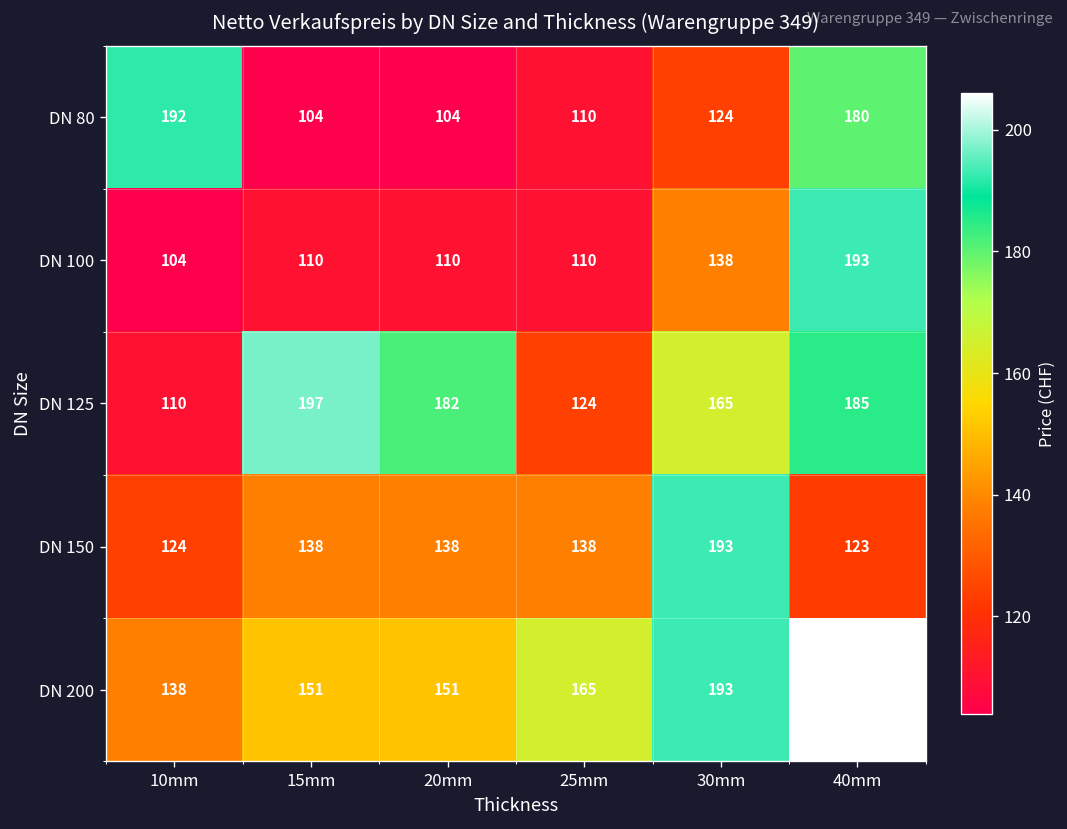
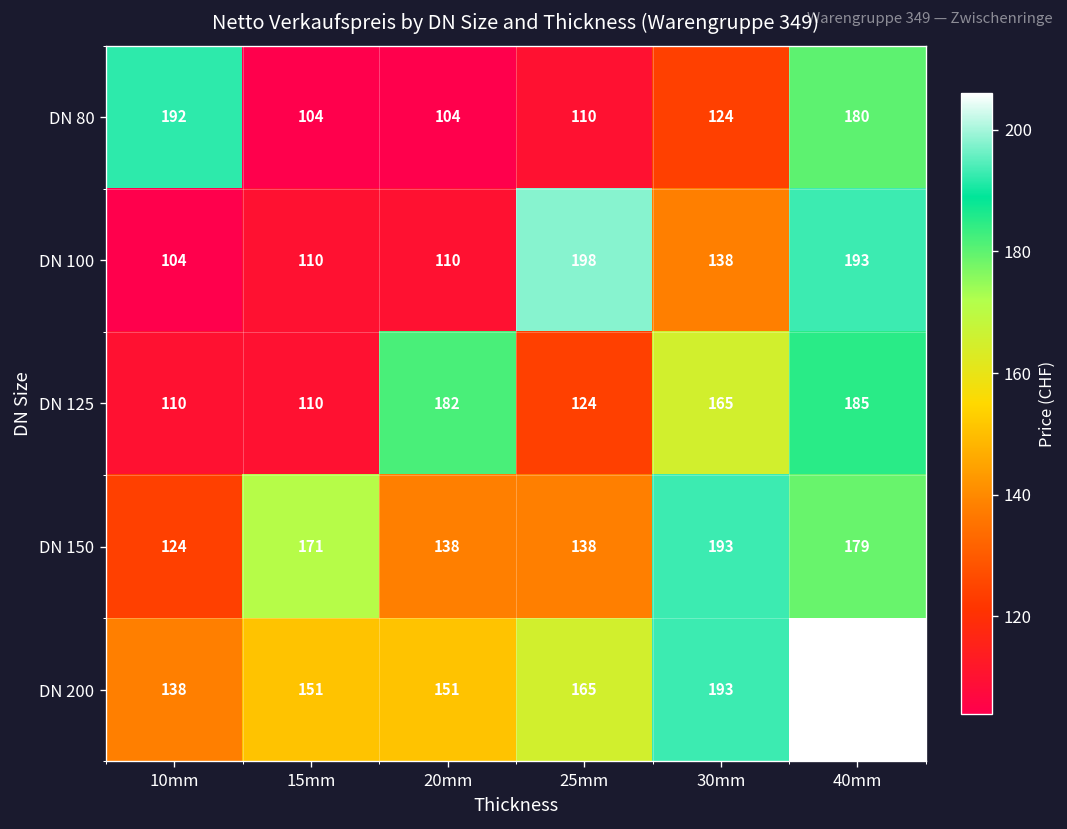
DN 100, 25mm: 110 -> 198
DN 125, 15mm: 197 -> 110
DN 150, 15mm: 138 -> 171
DN 150, 40mm: 123 -> 179
